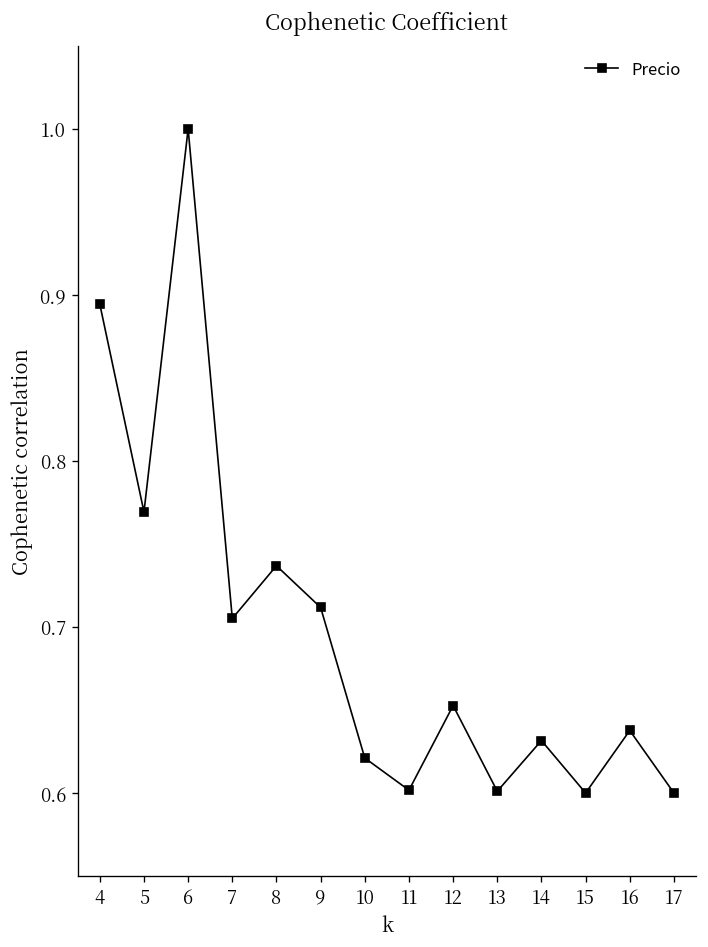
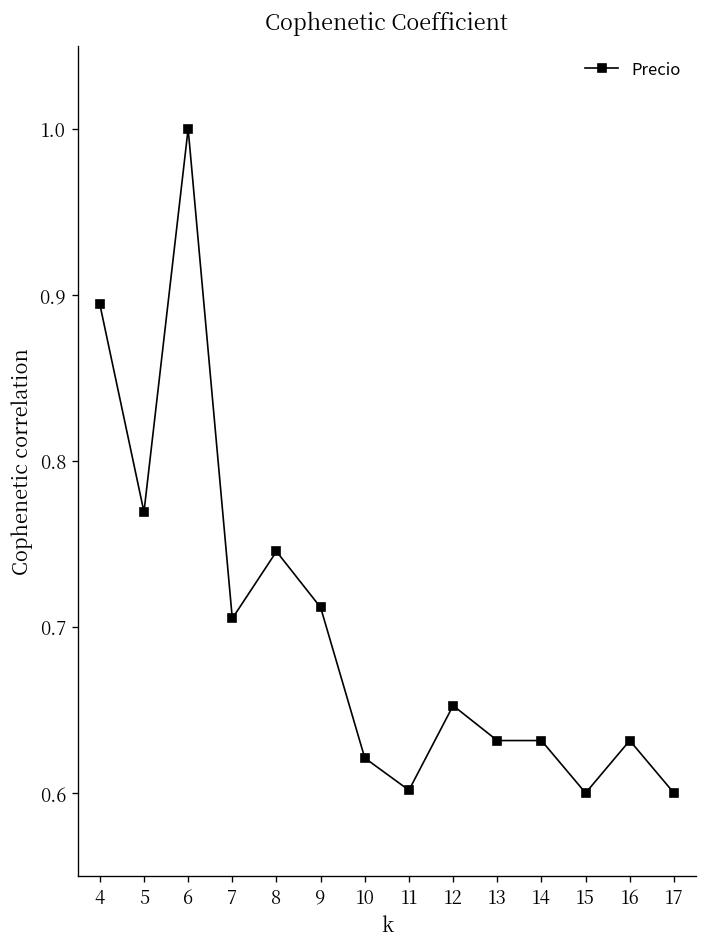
8: 0.737 -> 0.745
13: 0.601 -> 0.632
16: 0.638 -> 0.632
